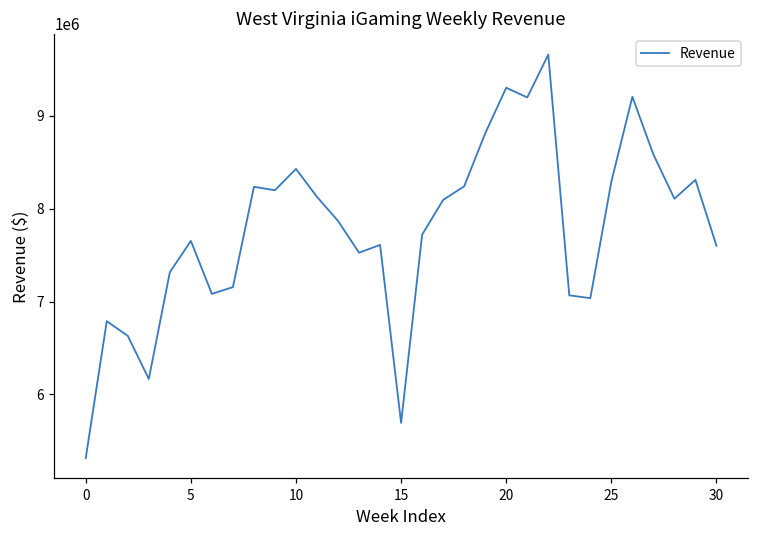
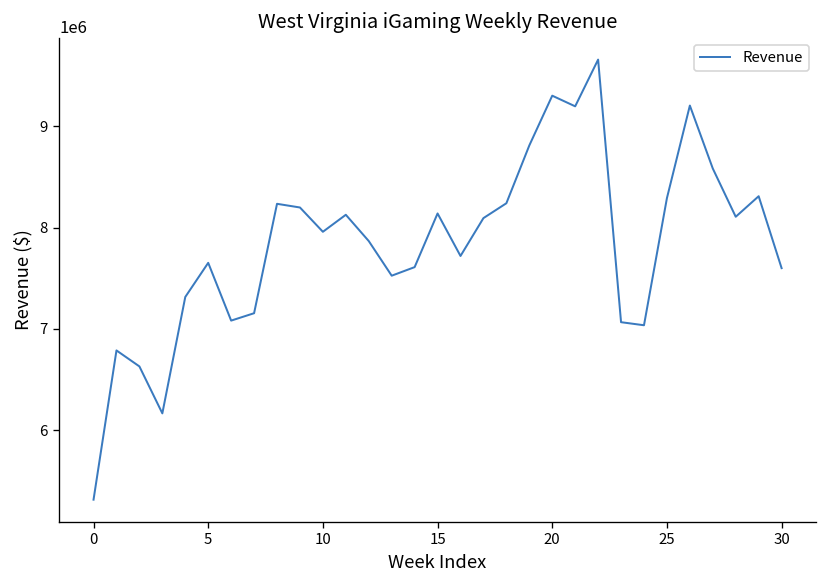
10: 8400000 -> 8000000
15: 5700000 -> 8100000
